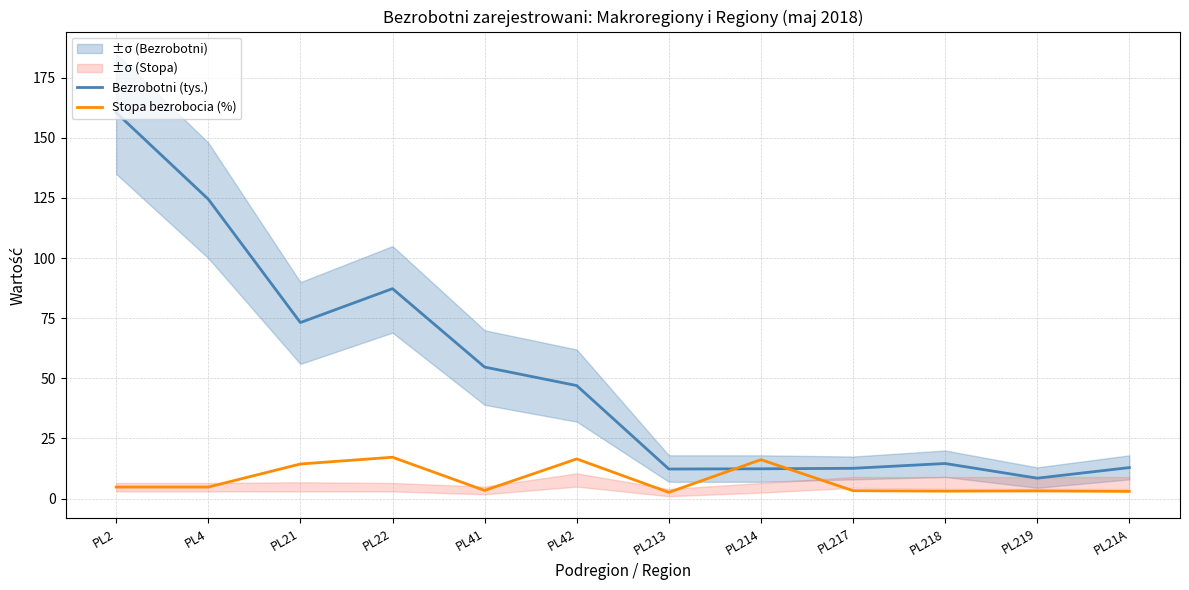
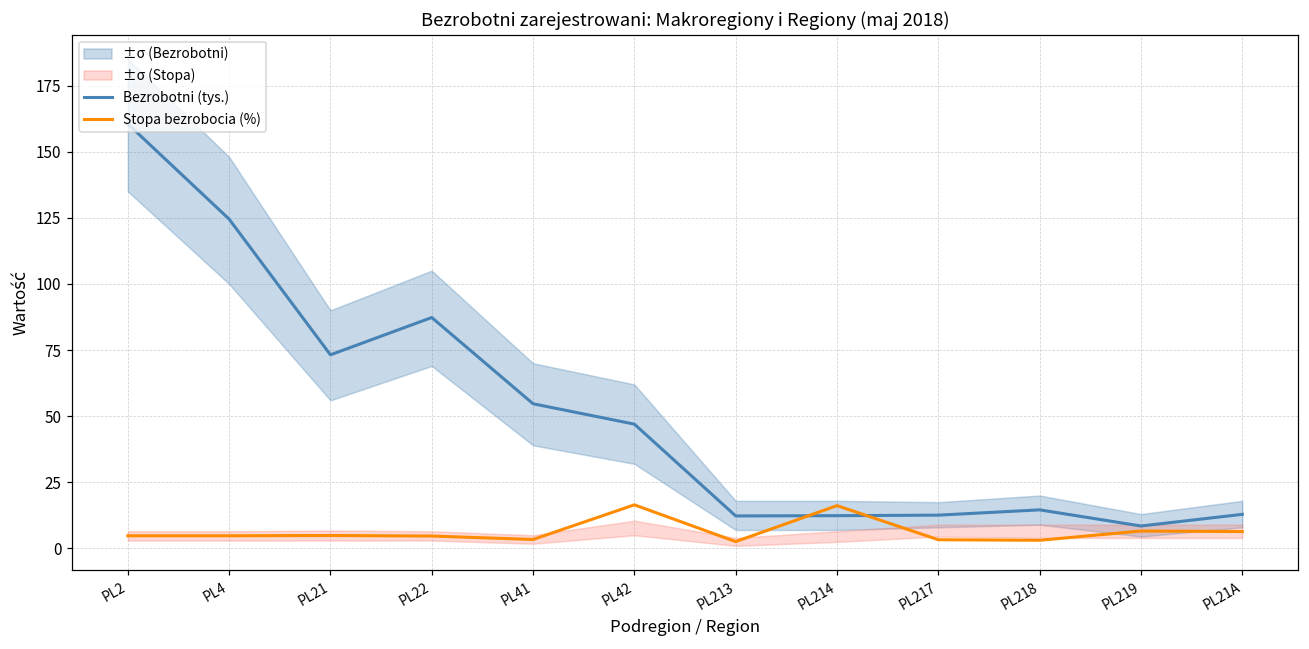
Stopa bezrobocia (%), PL21: 14 -> 5
Stopa bezrobocia (%), PL22: 17 -> 5
Stopa bezrobocia (%), PL219: 3 -> 7
Stopa bezrobocia (%), PL21A: 3 -> 6
